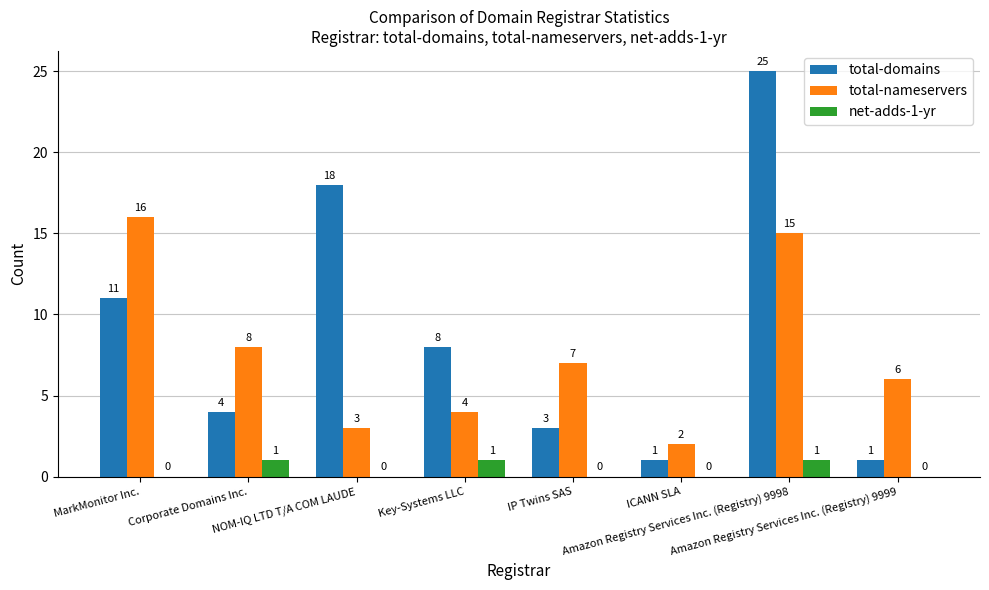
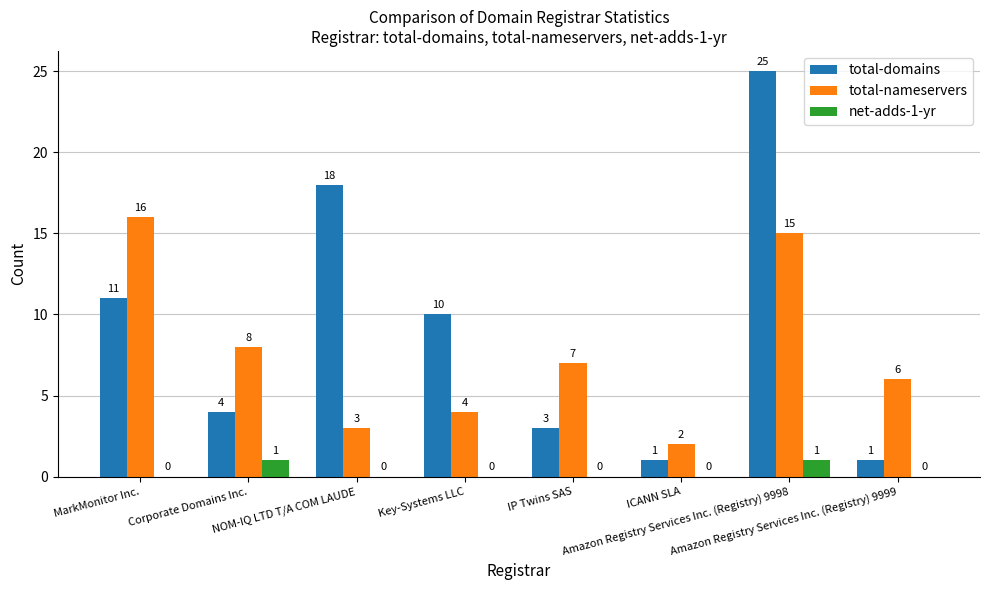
total-domains, Key-Systems LLC: 8 -> 10
net-adds-1-yr, Key-Systems LLC: 1 -> 0
